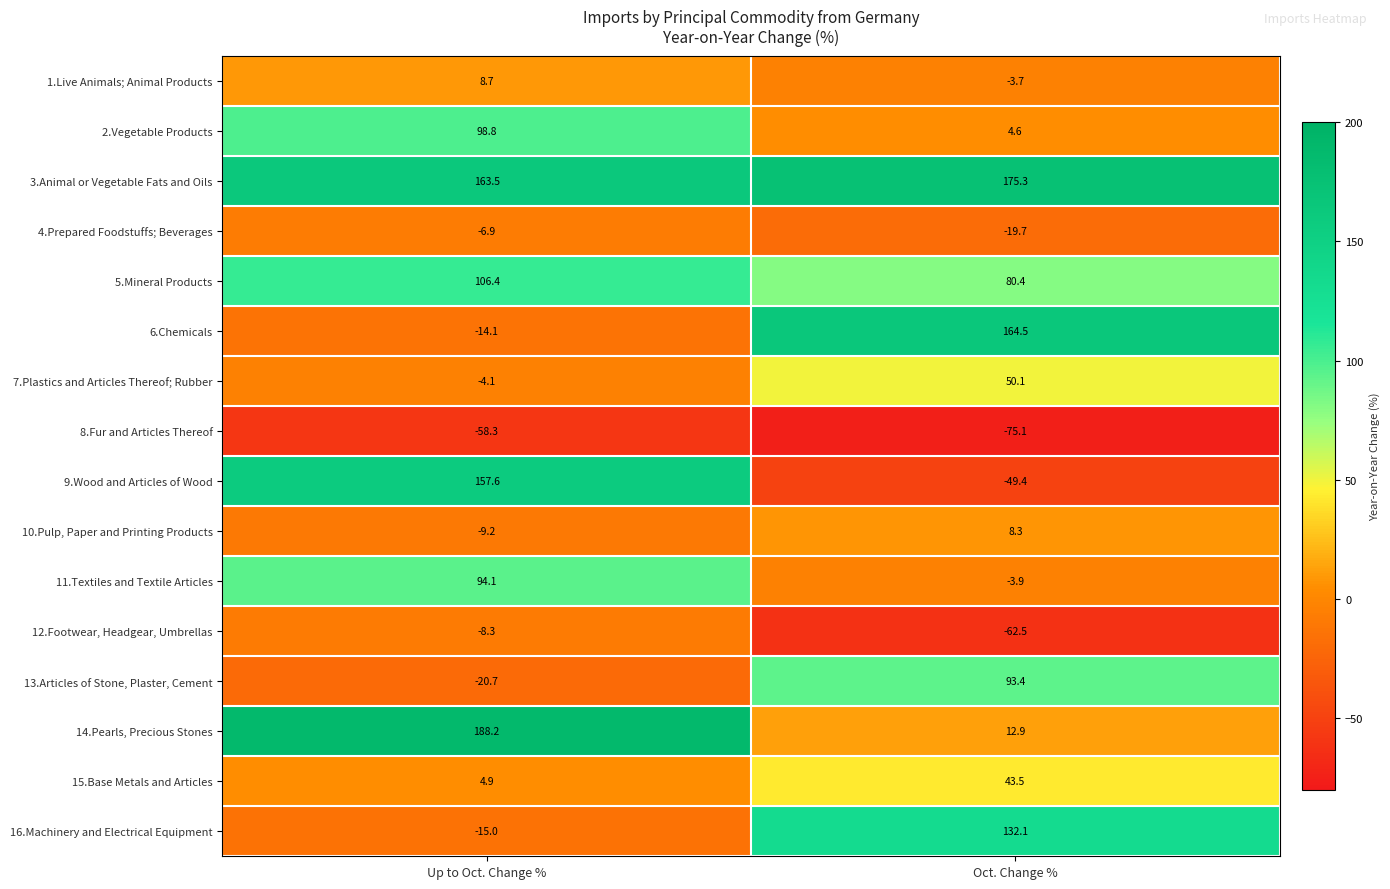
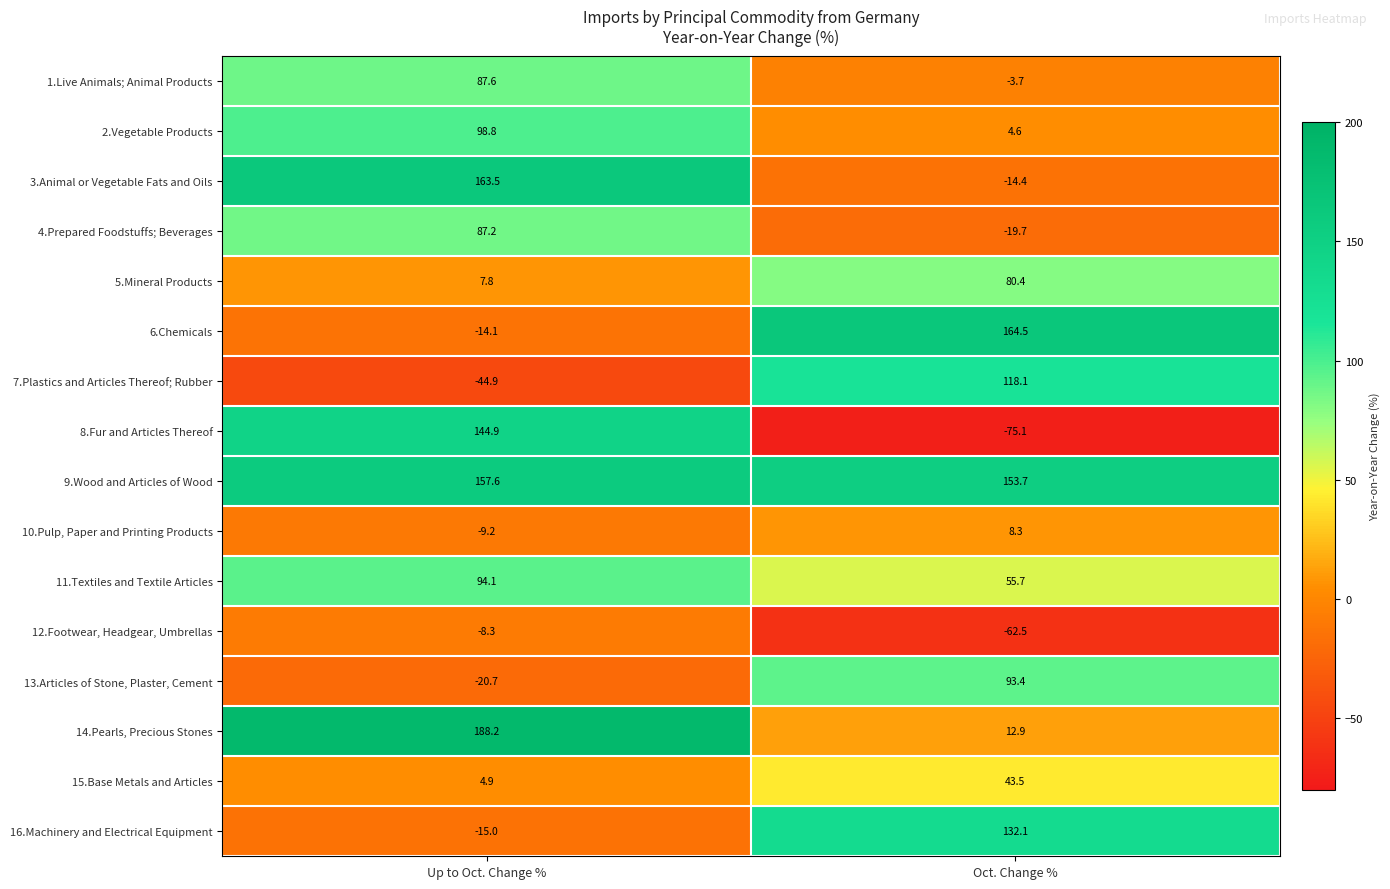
1.Live Animals; Animal Products, Up to Oct. Change %: 8.7 -> 87.6
3.Animal or Vegetable Fats and Oils, Oct. Change %: 175.3 -> -14.4
4.Prepared Foodstuffs; Beverages, Up to Oct. Change %: -6.9 -> 87.2
5.Mineral Products, Up to Oct. Change %: 106.4 -> 7.8
7.Plastics and Articles Thereof; Rubber, Up to Oct. Change %: -4.1 -> -44.9
7.Plastics and Articles Thereof; Rubber, Oct. Change %: 50.1 -> 118.1
8.Fur and Articles Thereof, Up to Oct. Change %: -58.3 -> 144.9
9.Wood and Articles of Wood, Oct. Change %: -49.4 -> 153.7
11.Textiles and Textile Articles, Oct. Change %: -3.9 -> 55.7
